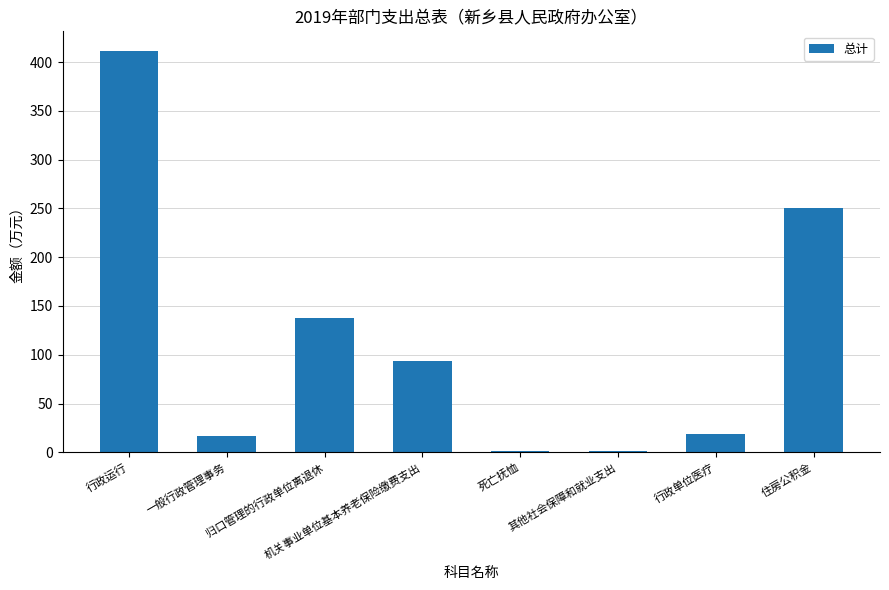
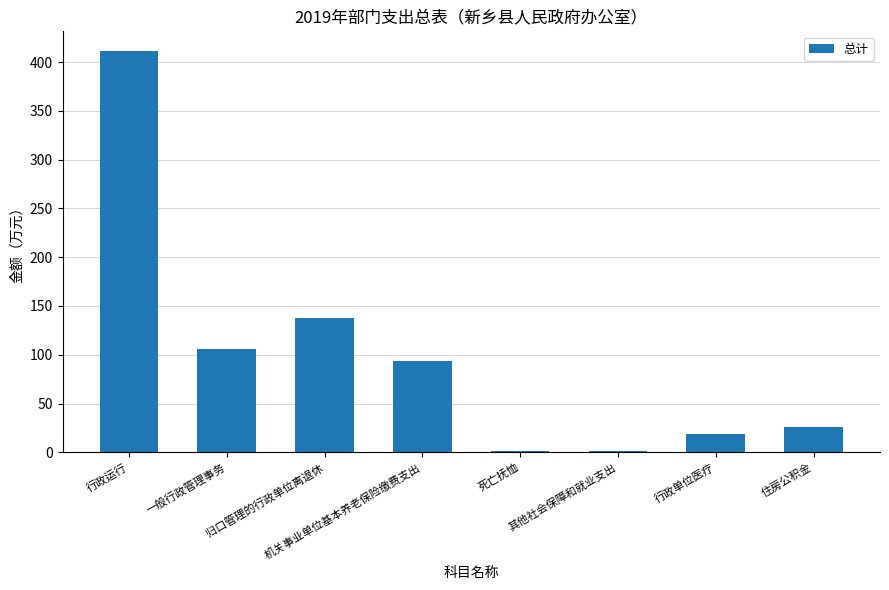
一般行政管理事务: 20 -> 110
住房公积金: 250 -> 30
